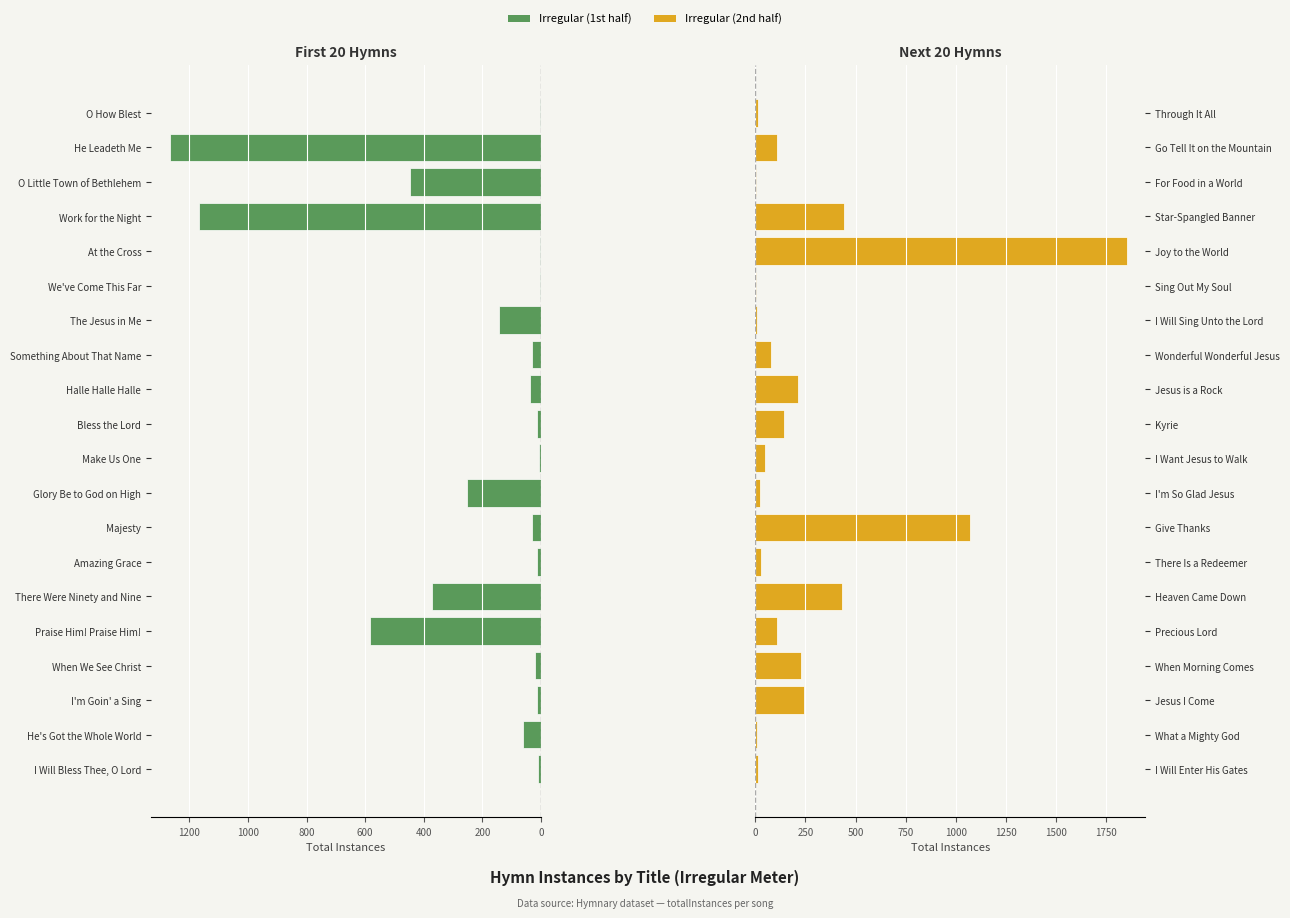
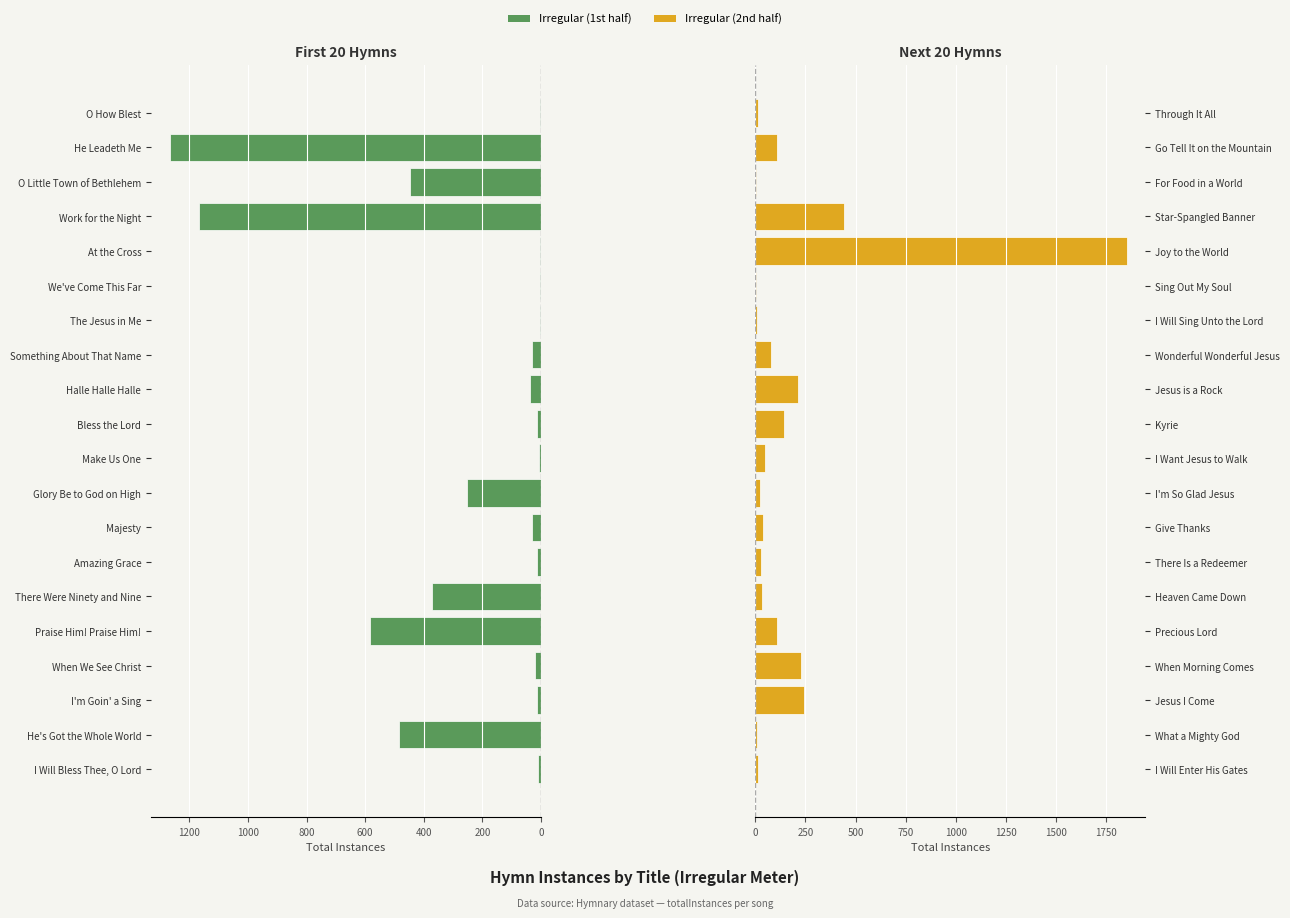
First 20 Hymns, The Jesus in Me: 140 -> 0
First 20 Hymns, He's Got the Whole World: 60 -> 490
Next 20 Hymns, Give Thanks: 1070 -> 40
Next 20 Hymns, Heaven Came Down: 430 -> 30
